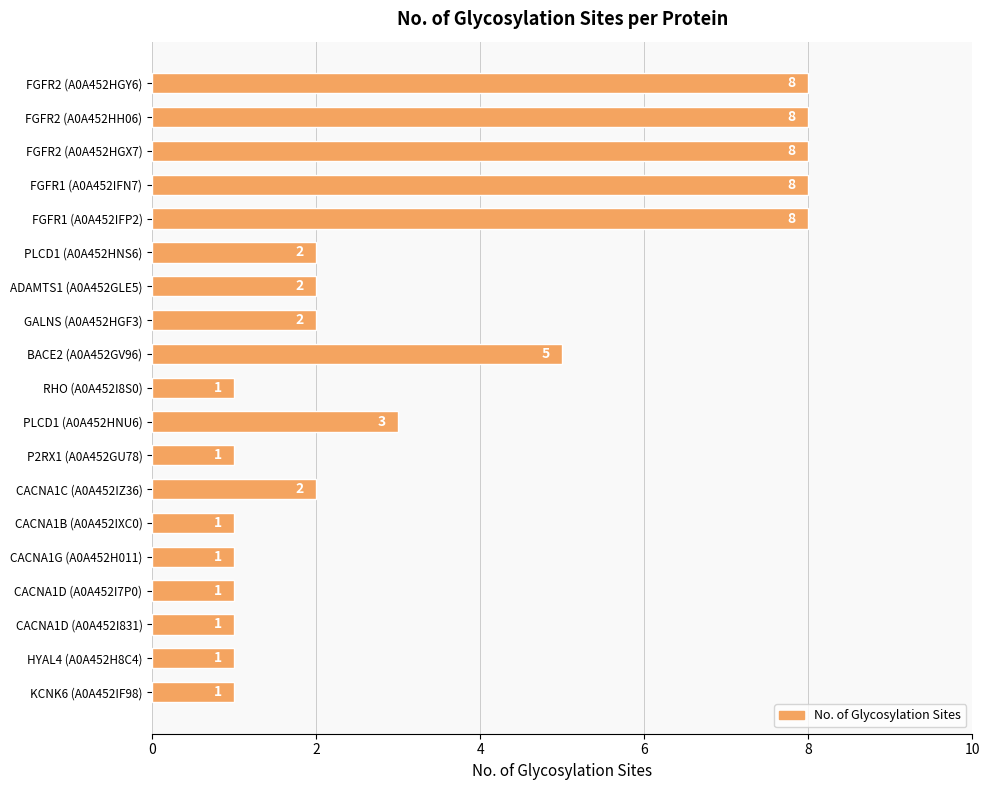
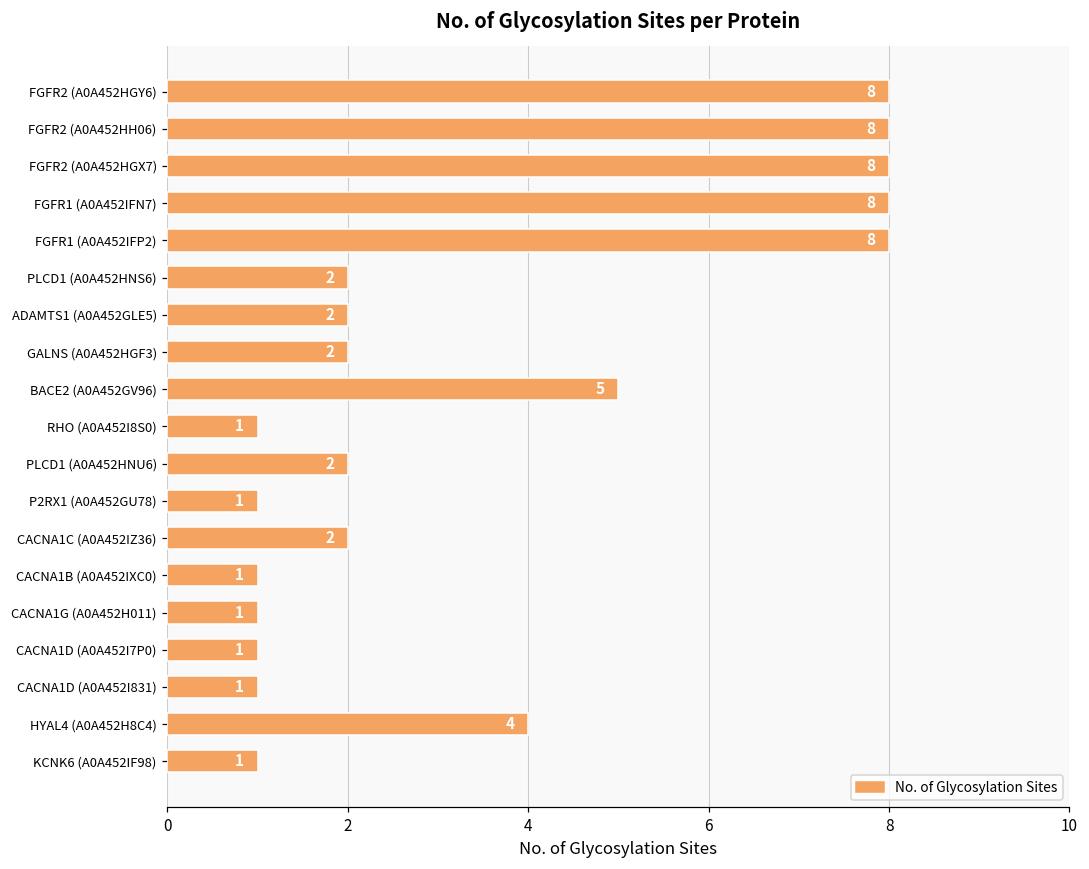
PLCD1 (A0A452HNU6): 3 -> 2
HYAL4 (A0A452H8C4): 1 -> 4
